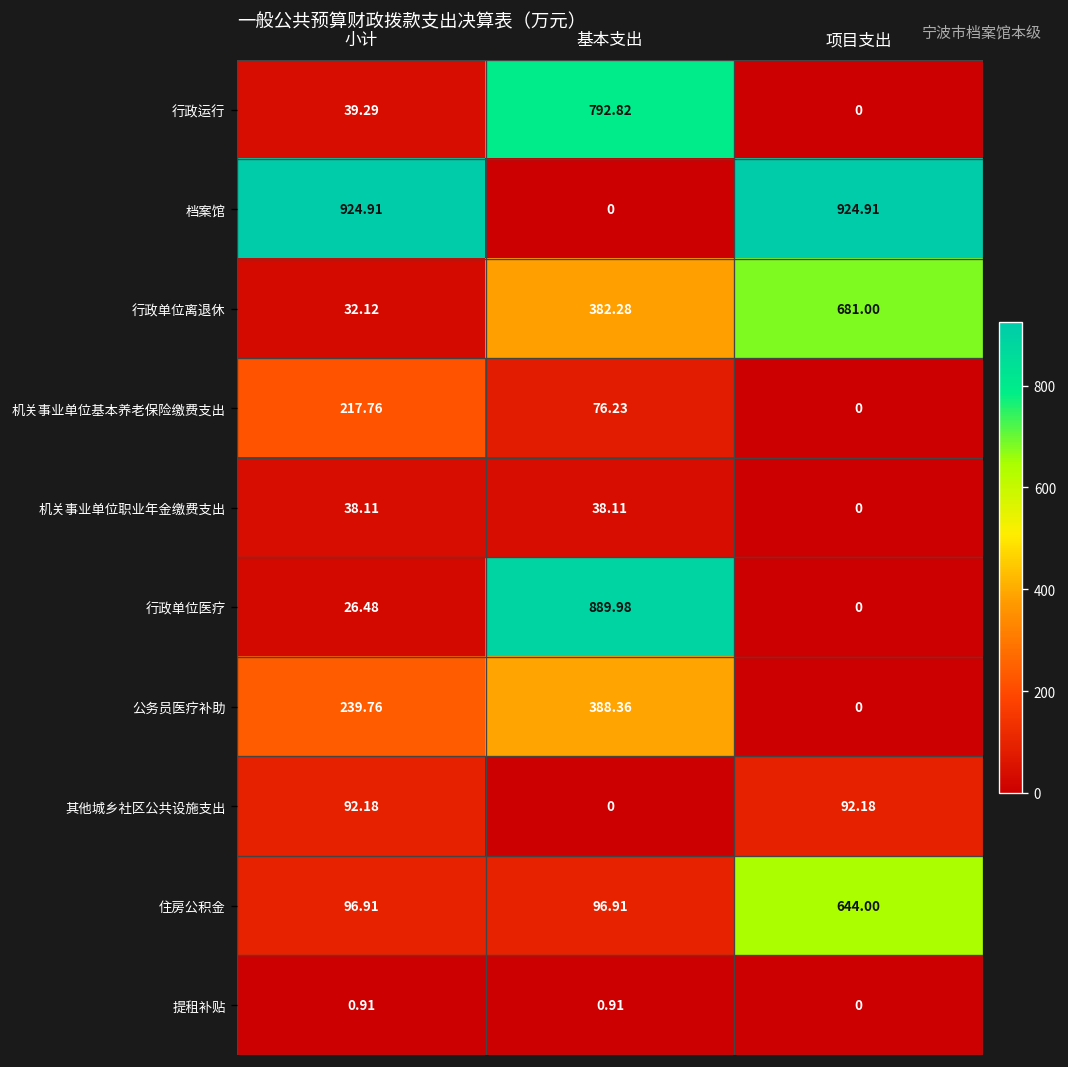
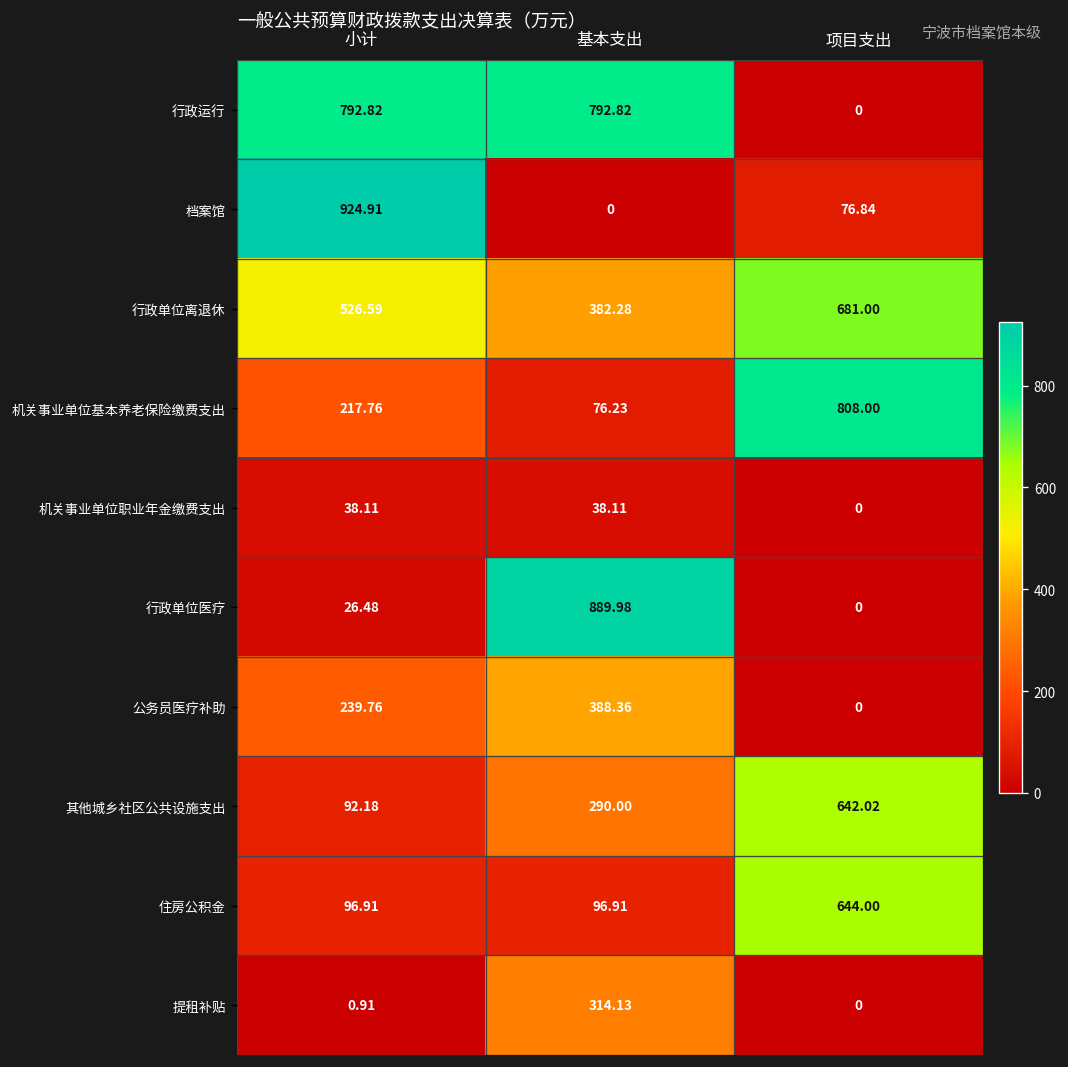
行政运行, 小计: 39.29 -> 792.82
档案馆, 项目支出: 924.91 -> 76.84
行政单位离退休, 小计: 32.12 -> 526.59
机关事业单位基本养老保险缴费支出, 项目支出: 0 -> 808.00
其他城乡社区公共设施支出, 基本支出: 0 -> 290.00
其他城乡社区公共设施支出, 项目支出: 92.18 -> 642.02
提租补贴, 基本支出: 0.91 -> 314.13
